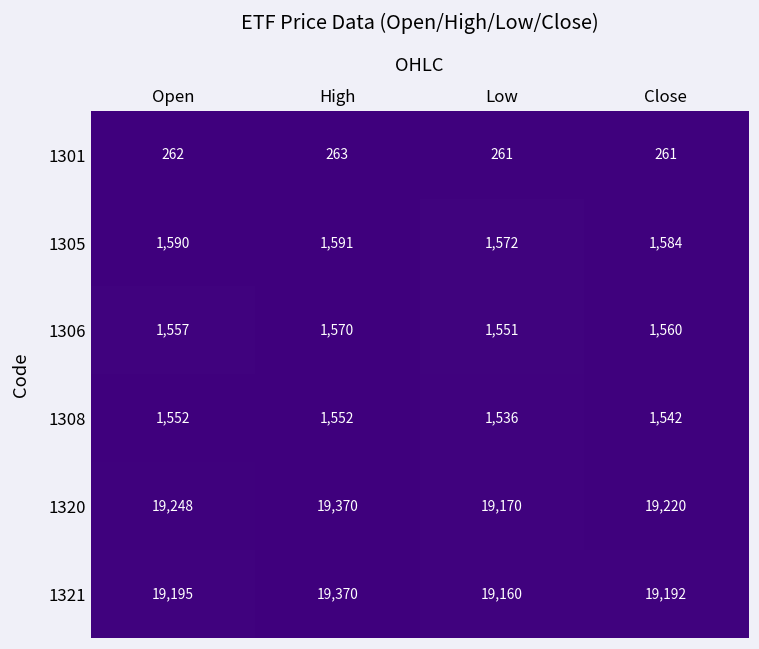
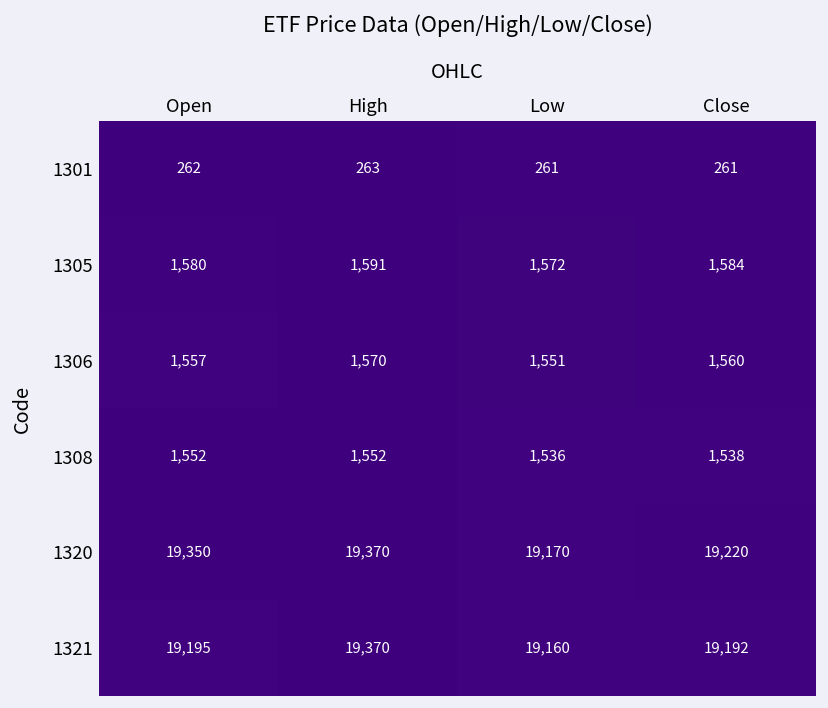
1305, Open: 1,590 -> 1,580
1308, Close: 1,542 -> 1,538
1320, Open: 19,248 -> 19,350
